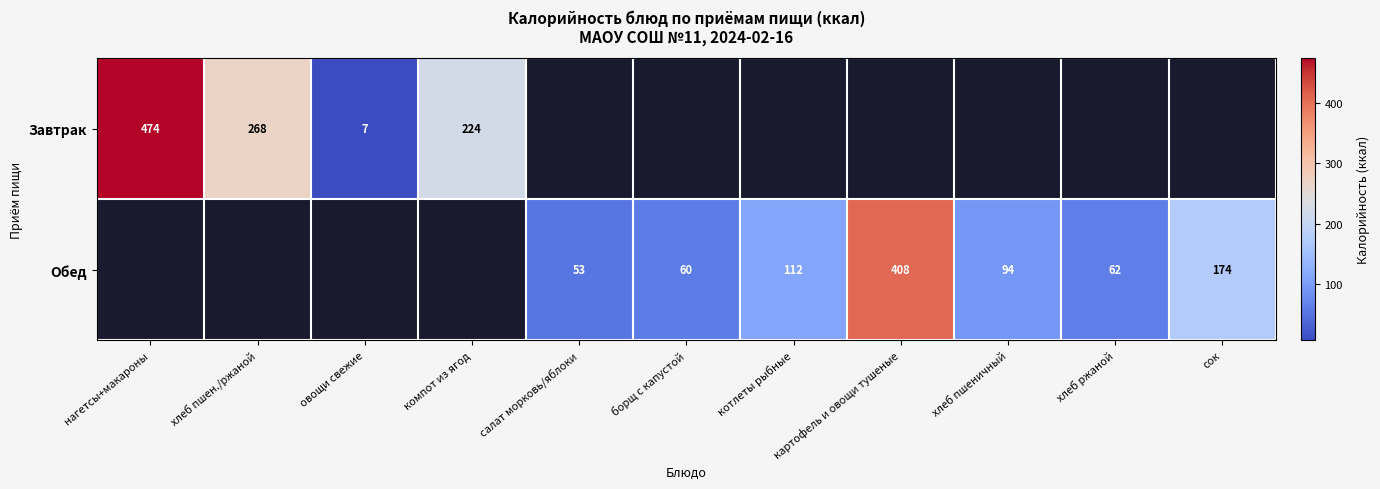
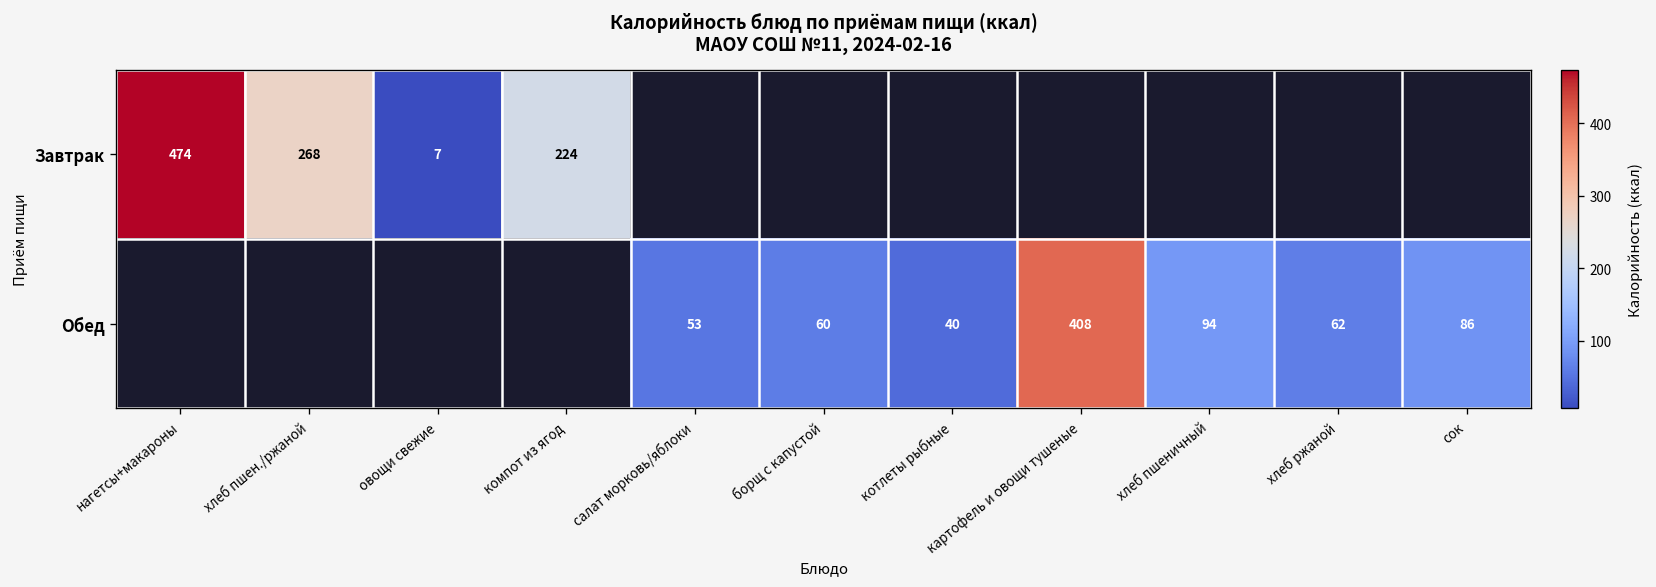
Обед, котлеты рыбные: 112 -> 40
Обед, сок: 174 -> 86
